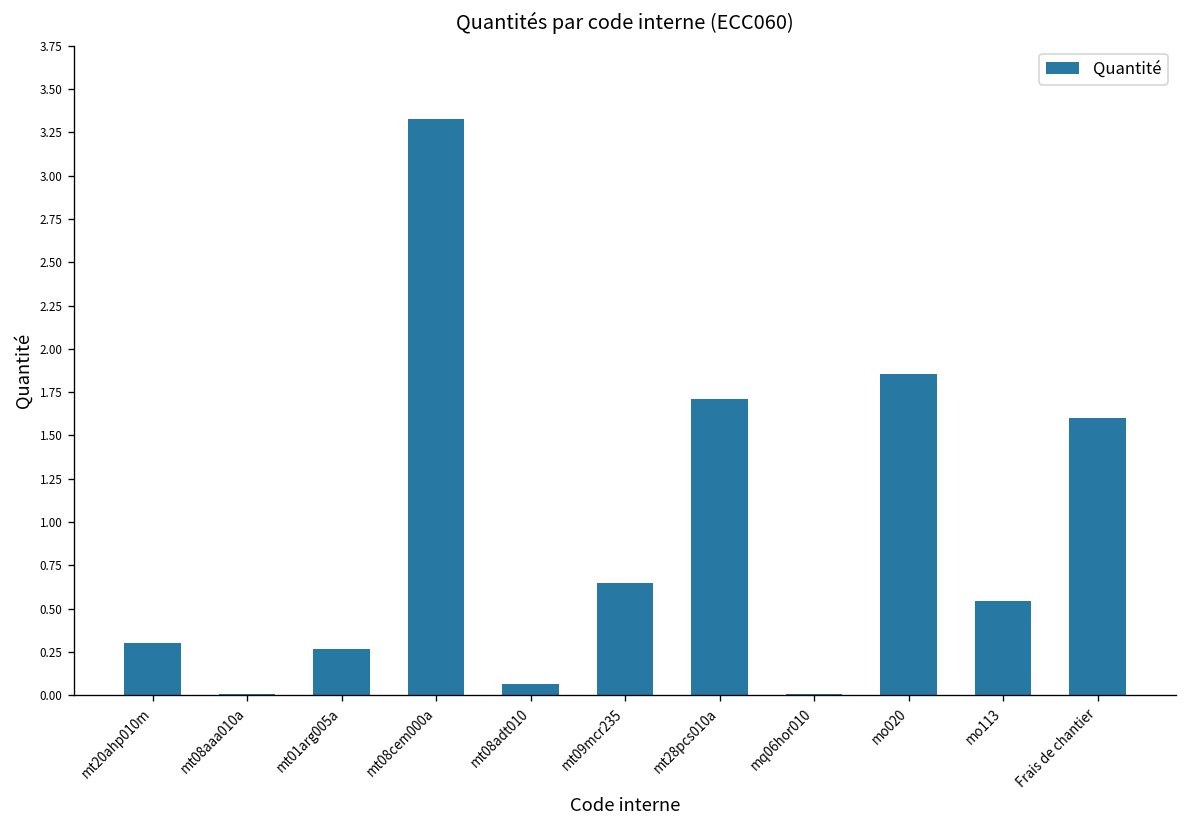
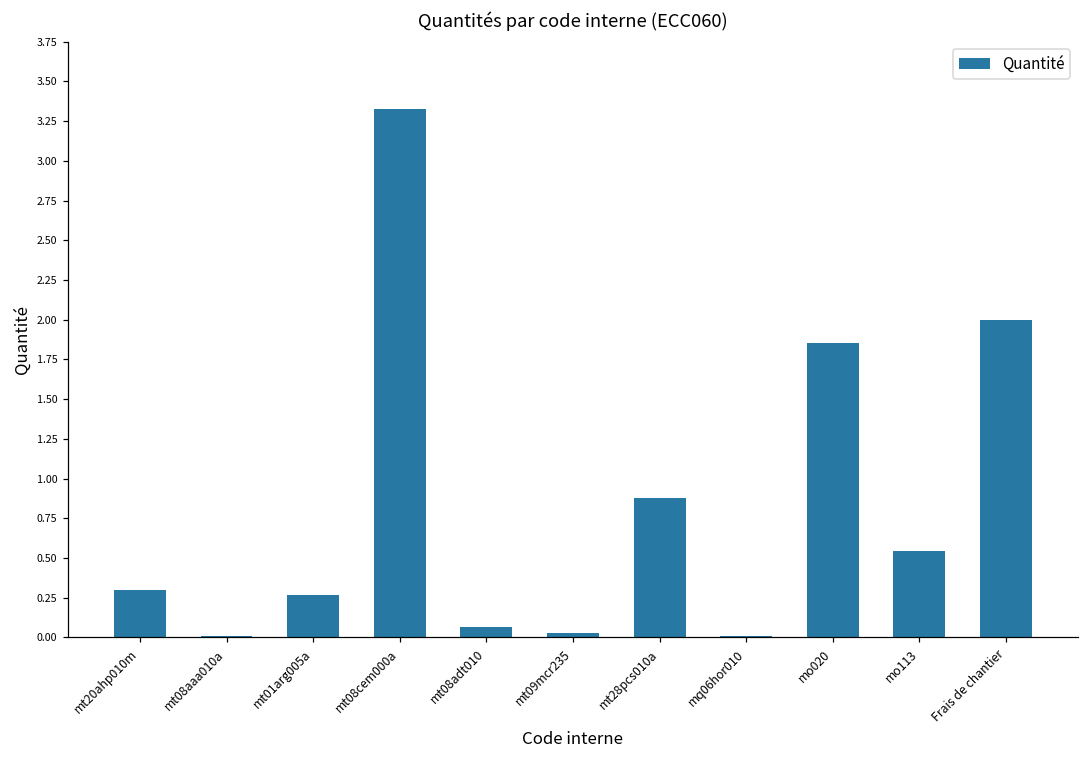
mt09mcr235: 0.65 -> 0.03
mt28pcs010a: 1.71 -> 0.88
Frais de chantier: 1.6 -> 2.0
